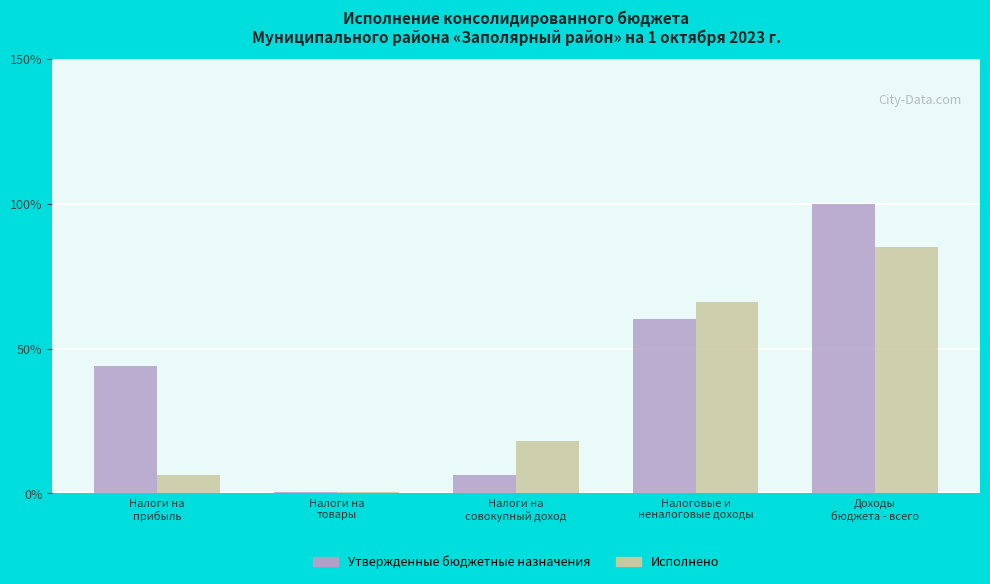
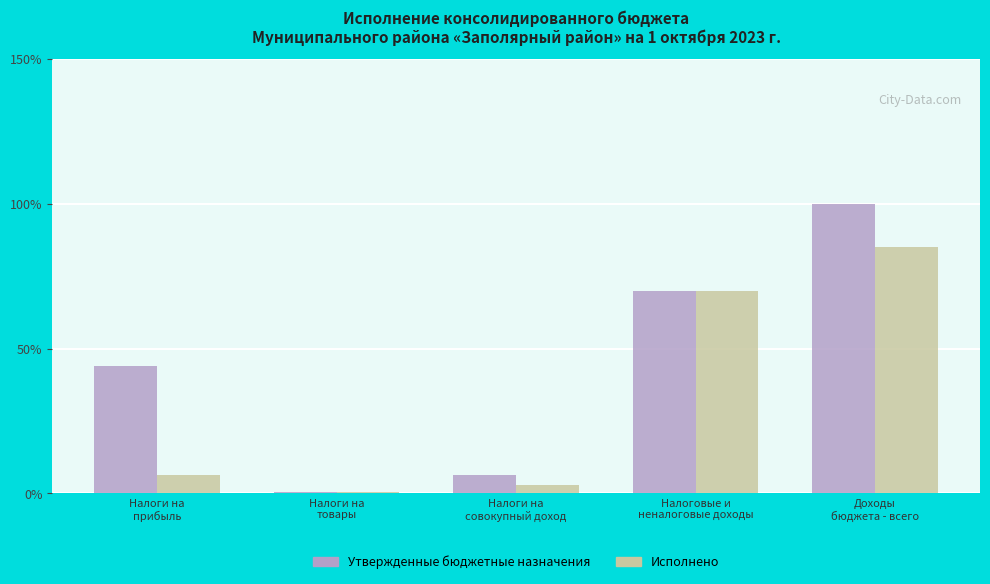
Исполнено, Налоги на совокупный доход: 18% -> 3%
Утвержденные бюджетные назначения, Налоговые и неналоговые доходы: 60% -> 70%
Исполнено, Налоговые и неналоговые доходы: 66% -> 70%
